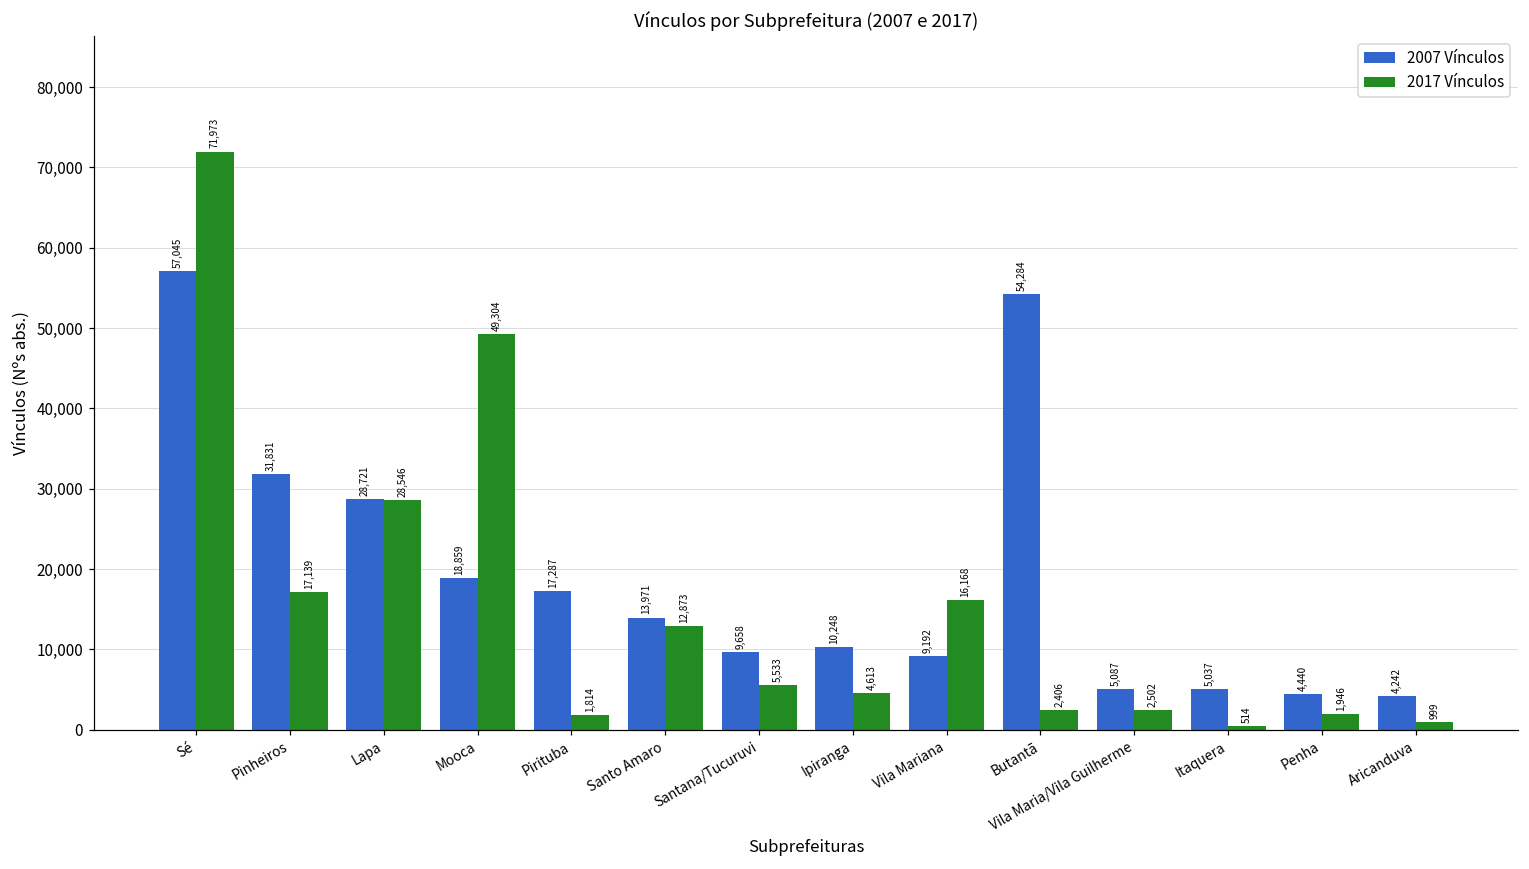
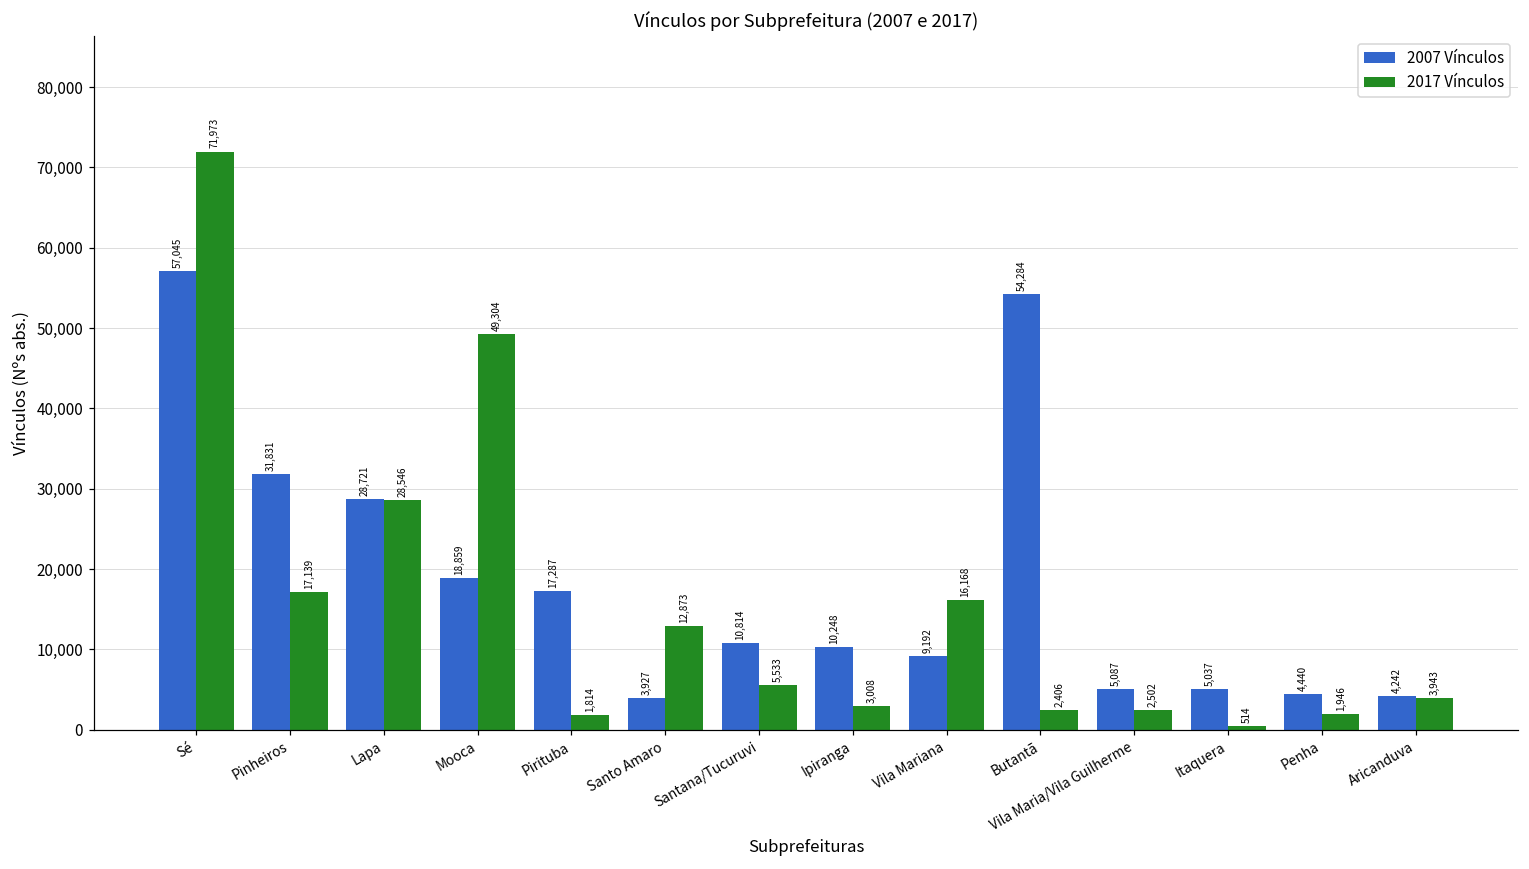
2007 Vínculos, Santo Amaro: 13,971 -> 3,927
2007 Vínculos, Santana/Tucuruvi: 9,658 -> 10,814
2017 Vínculos, Ipiranga: 4,613 -> 3,008
2017 Vínculos, Aricanduva: 999 -> 3,943
